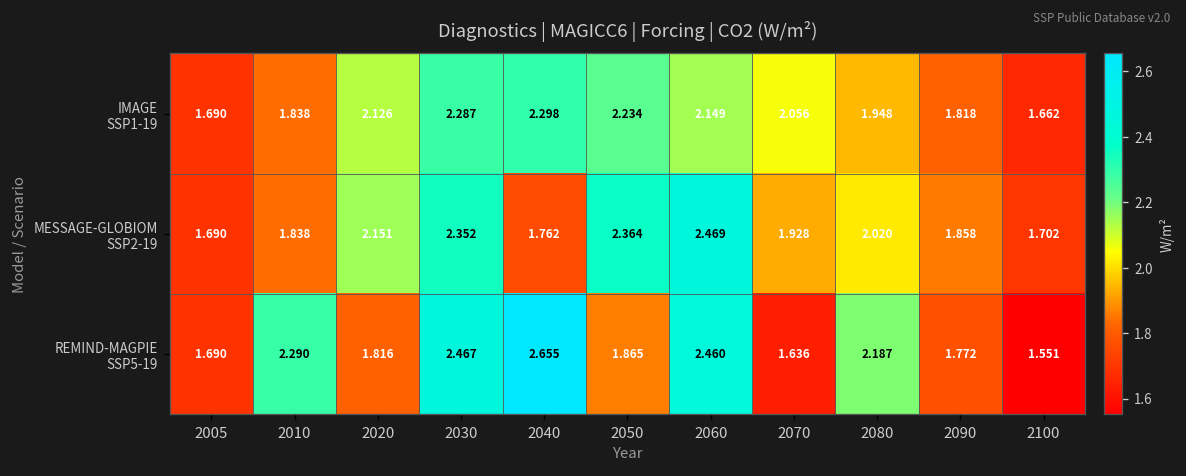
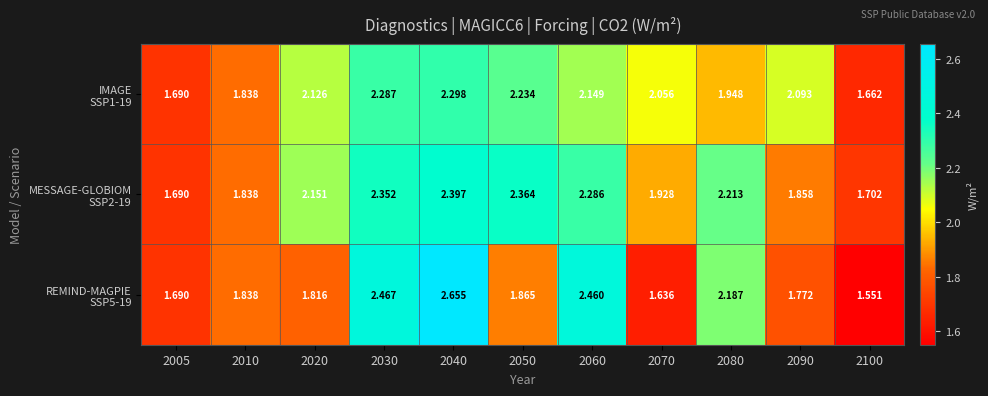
IMAGE SSP1-19, 2090: 1.818 -> 2.093
MESSAGE-GLOBIOM SSP2-19, 2040: 1.762 -> 2.397
MESSAGE-GLOBIOM SSP2-19, 2060: 2.469 -> 2.286
MESSAGE-GLOBIOM SSP2-19, 2080: 2.020 -> 2.213
REMIND-MAGPIE SSP5-19, 2010: 2.290 -> 1.838
